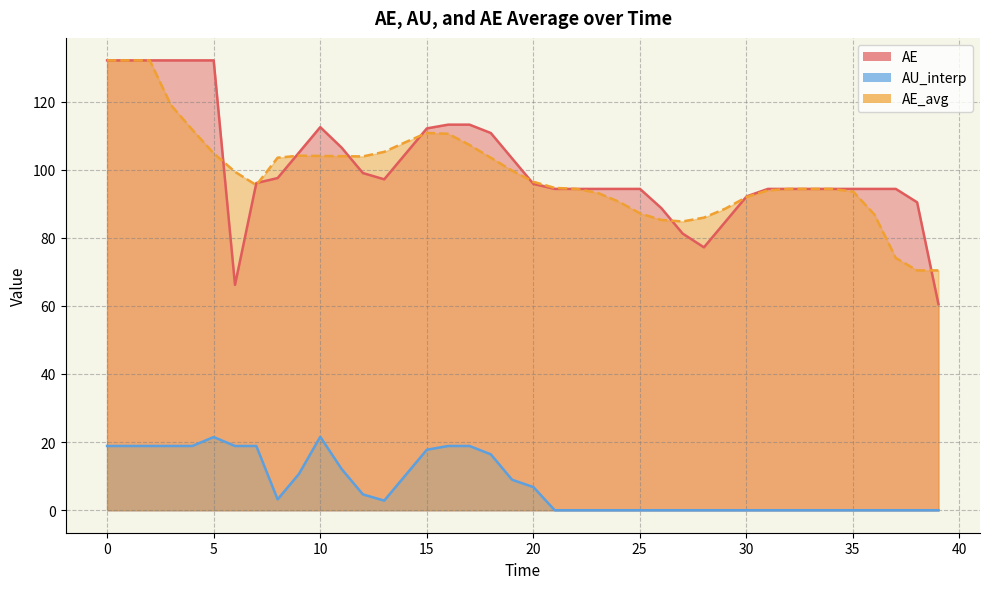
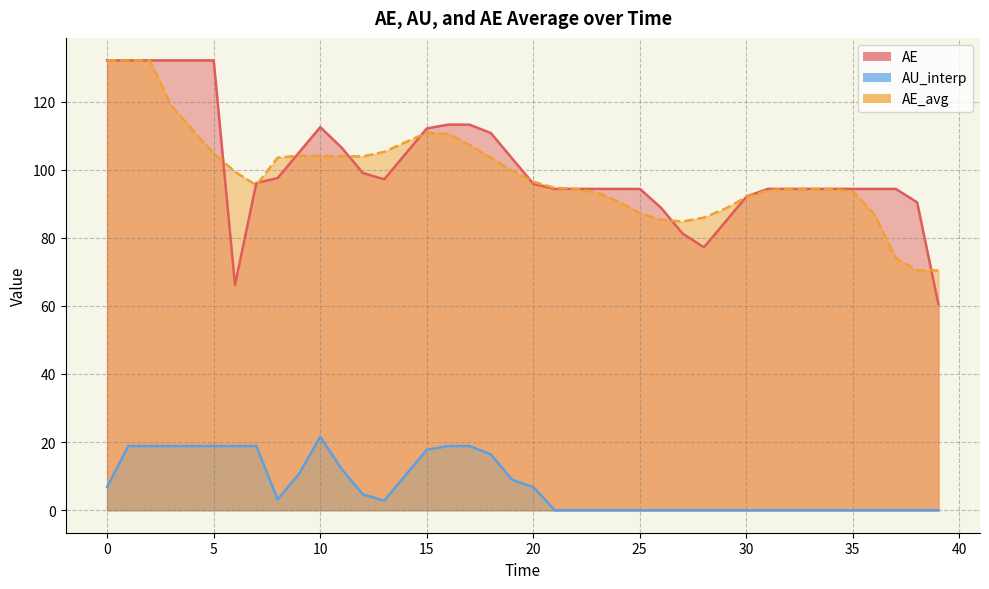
AU_interp, 0: 19 -> 7
AU_interp, 5: 21 -> 19
